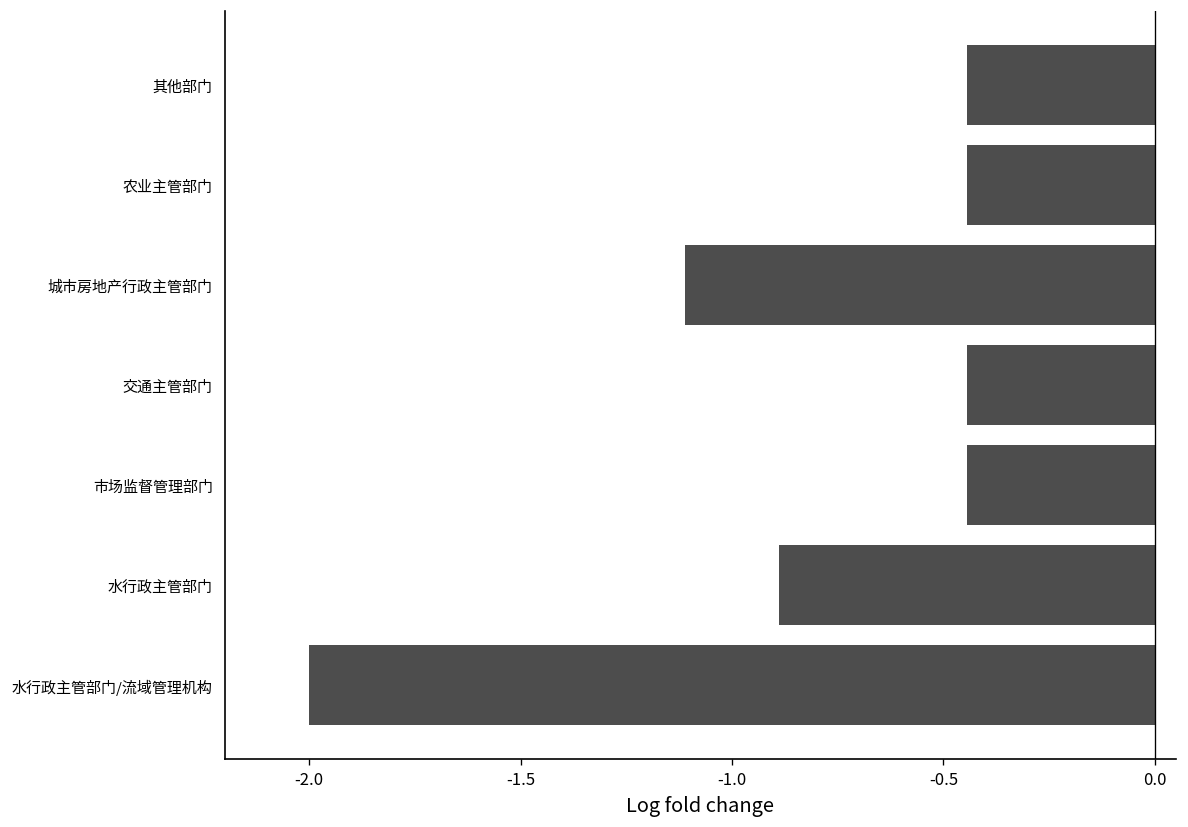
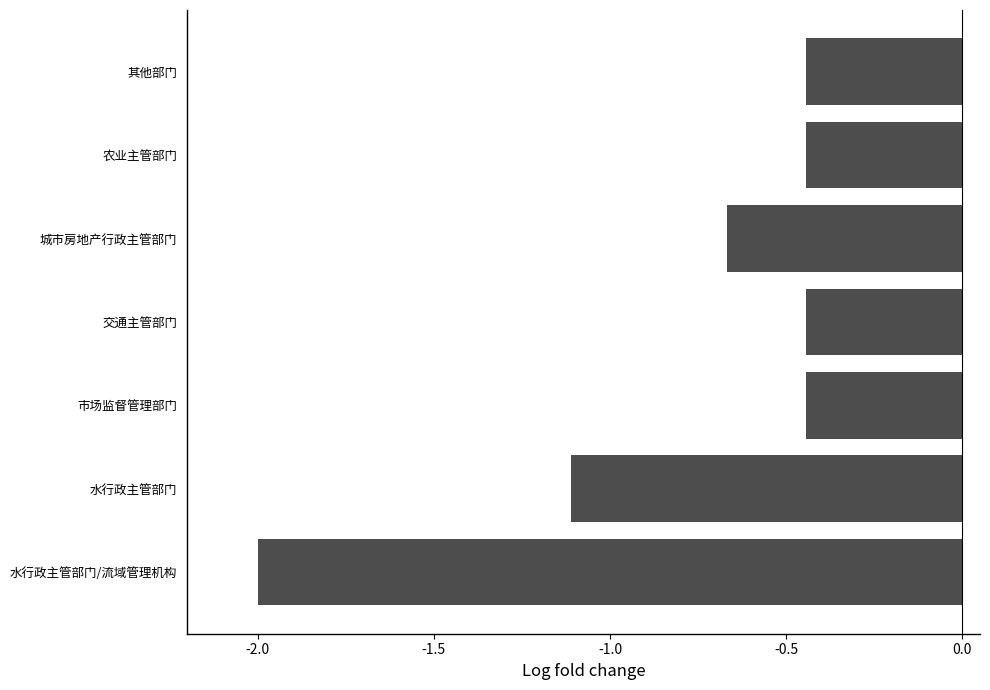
城市房地产行政主管部门: -1.11 -> -0.67
水行政主管部门: -0.89 -> -1.11
